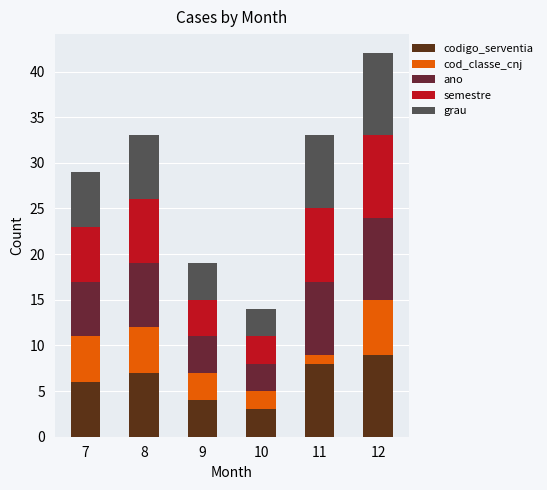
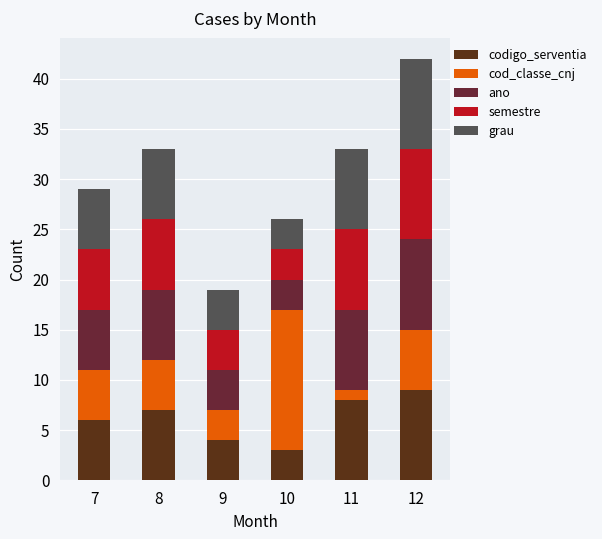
cod_classe_cnj, 10: 2 -> 14
